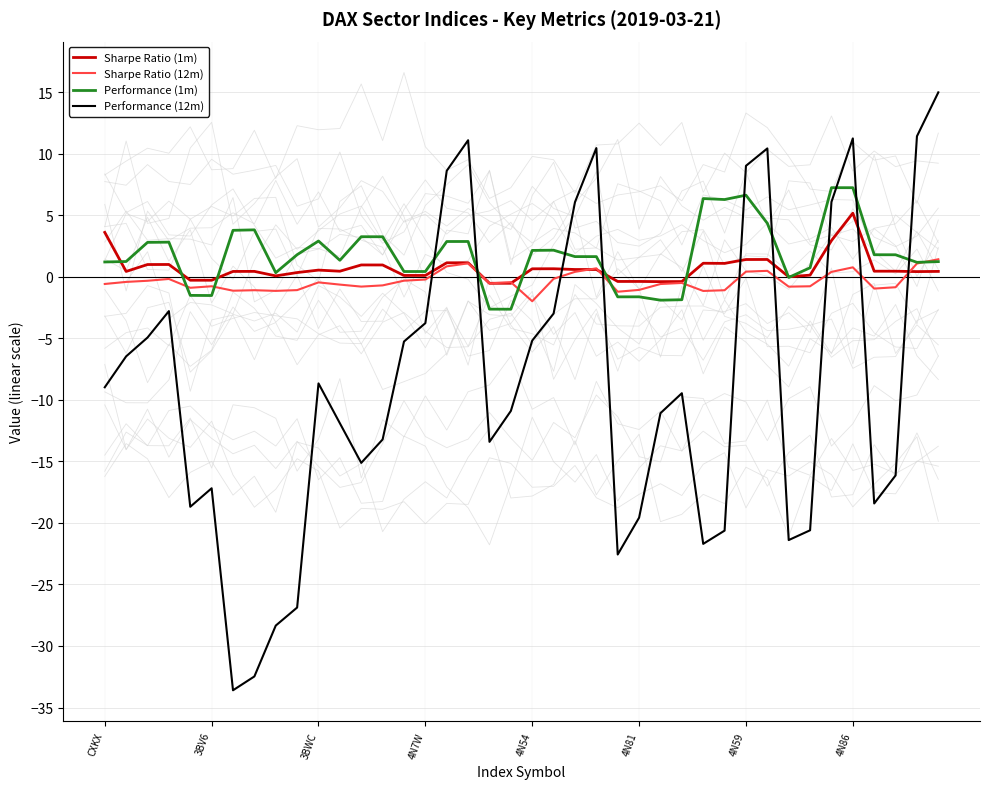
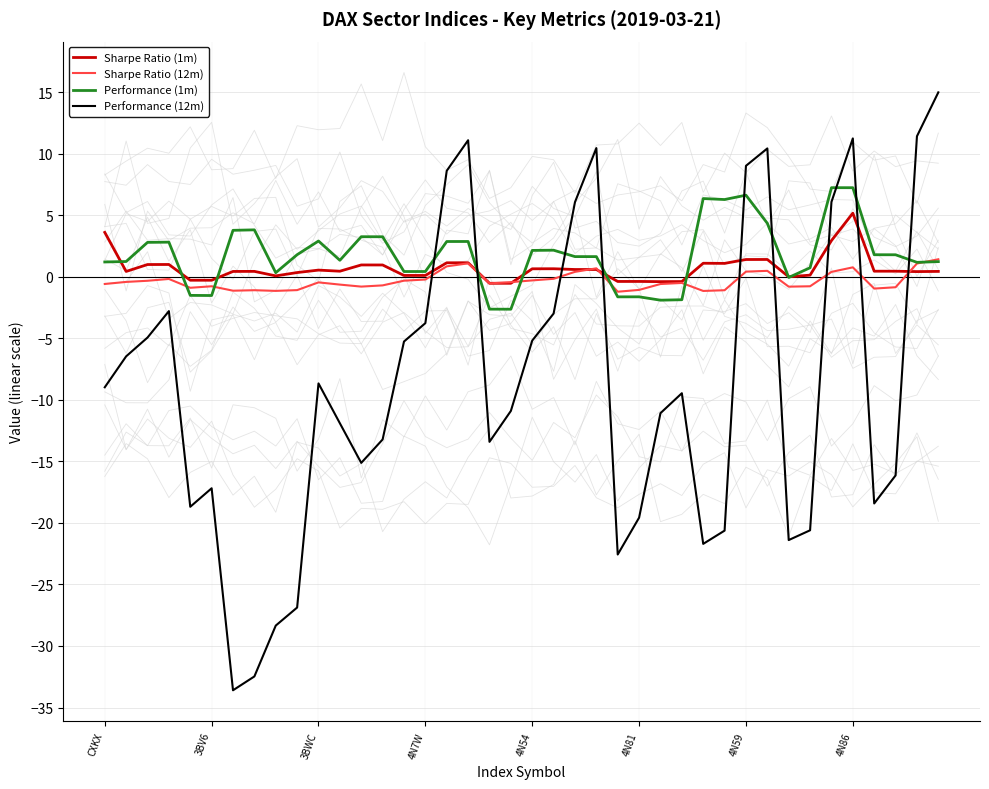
Sharpe Ratio (12m), 4N54: -2.0 -> -0.3
